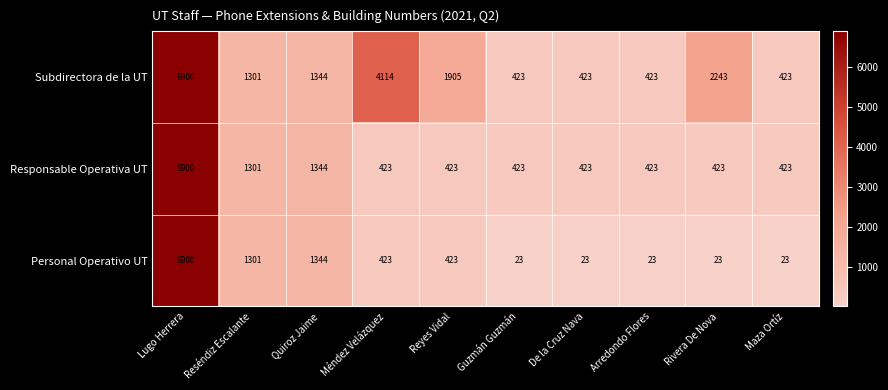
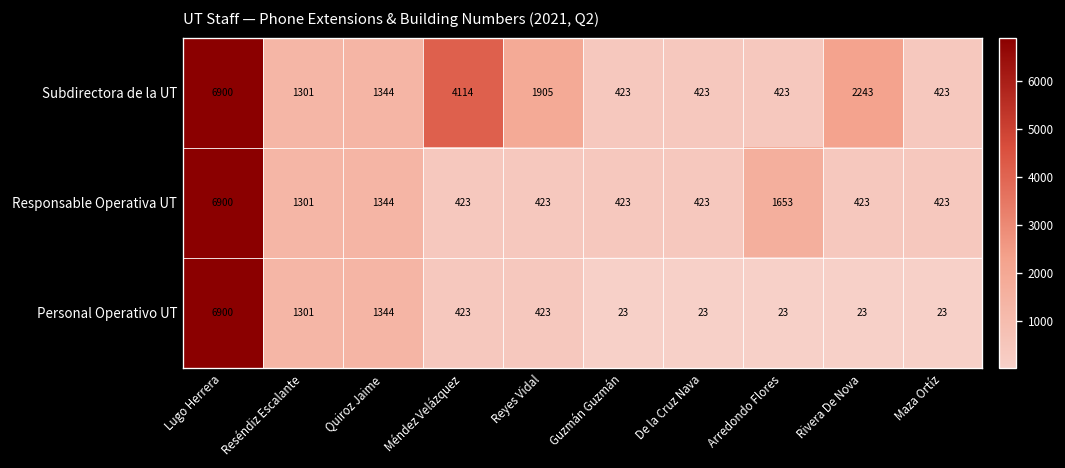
Responsable Operativa UT, Arredondo Flores: 423 -> 1653
